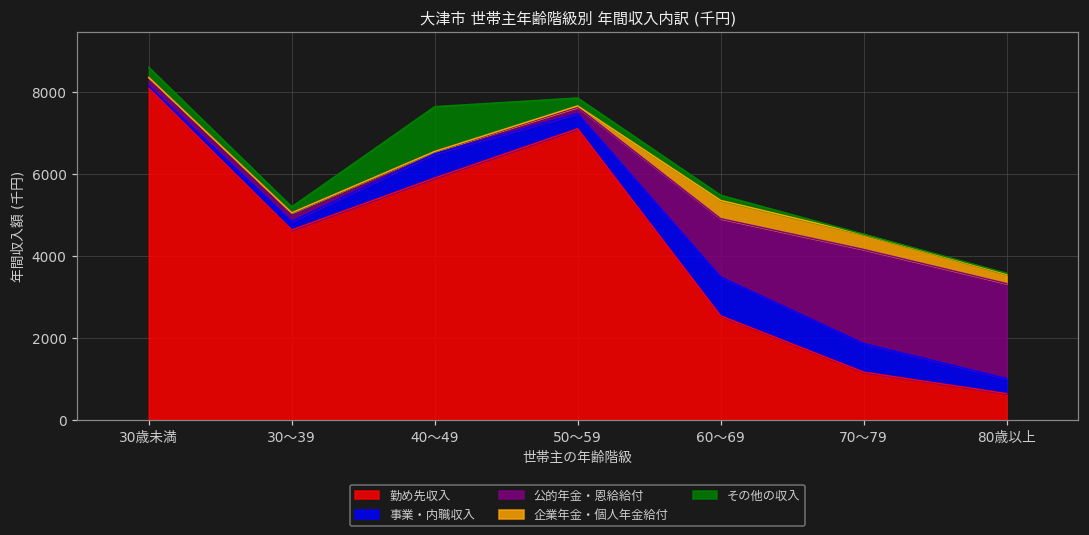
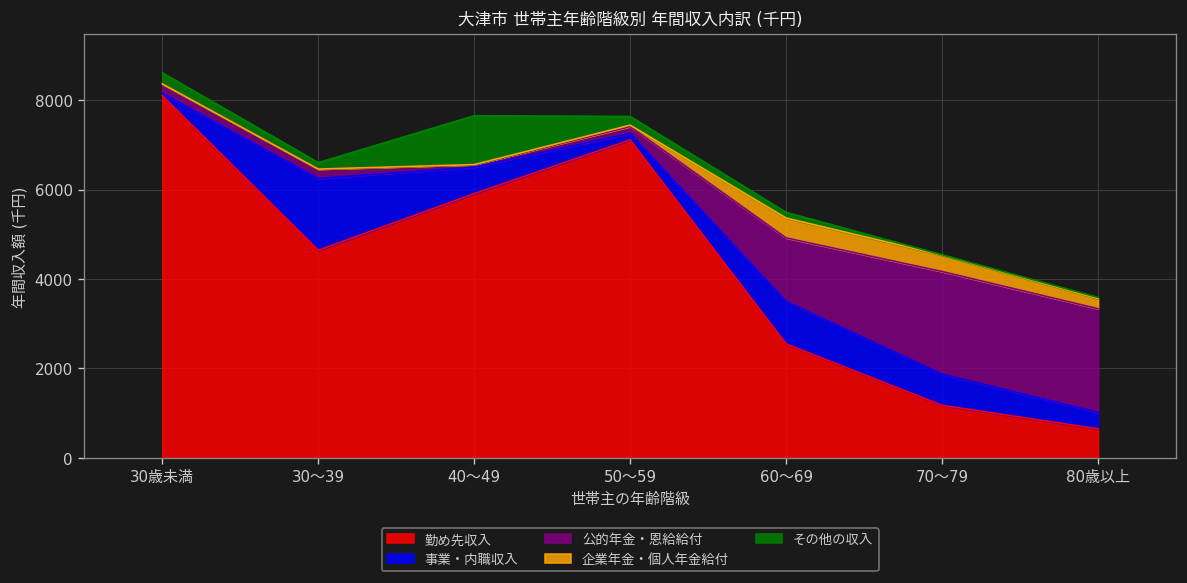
事業・内職収入, 30～39: 200 -> 1600
事業・内職収入, 50～59: 400 -> 100
